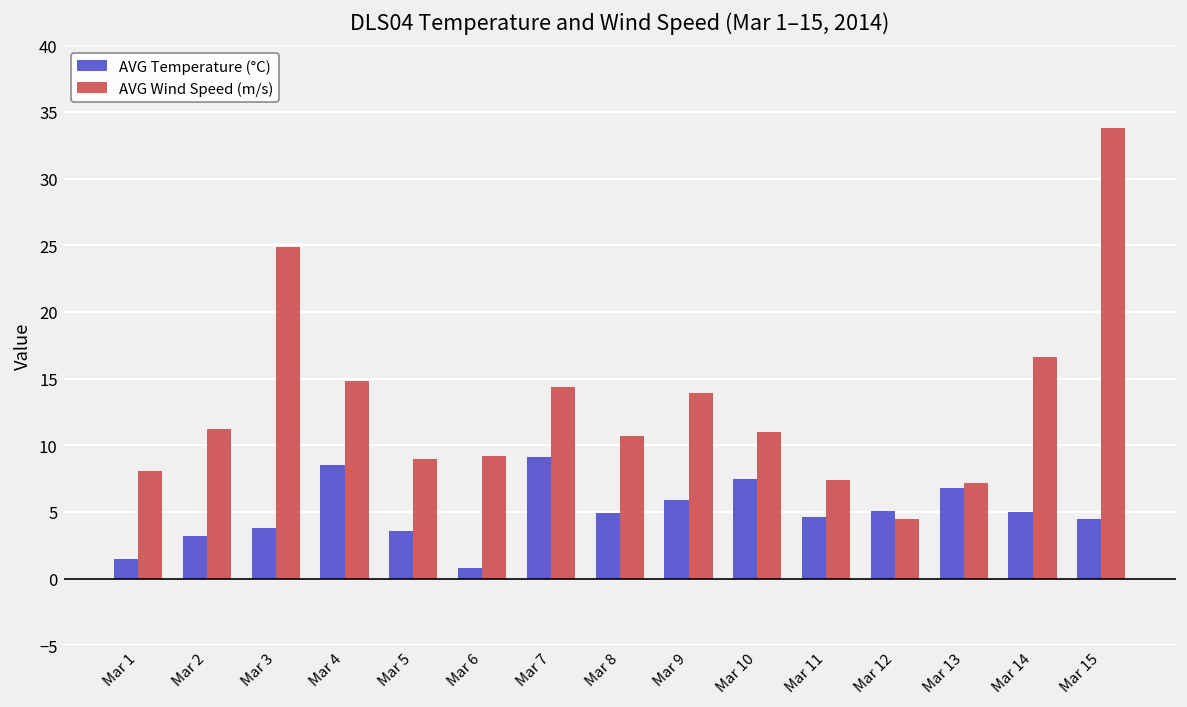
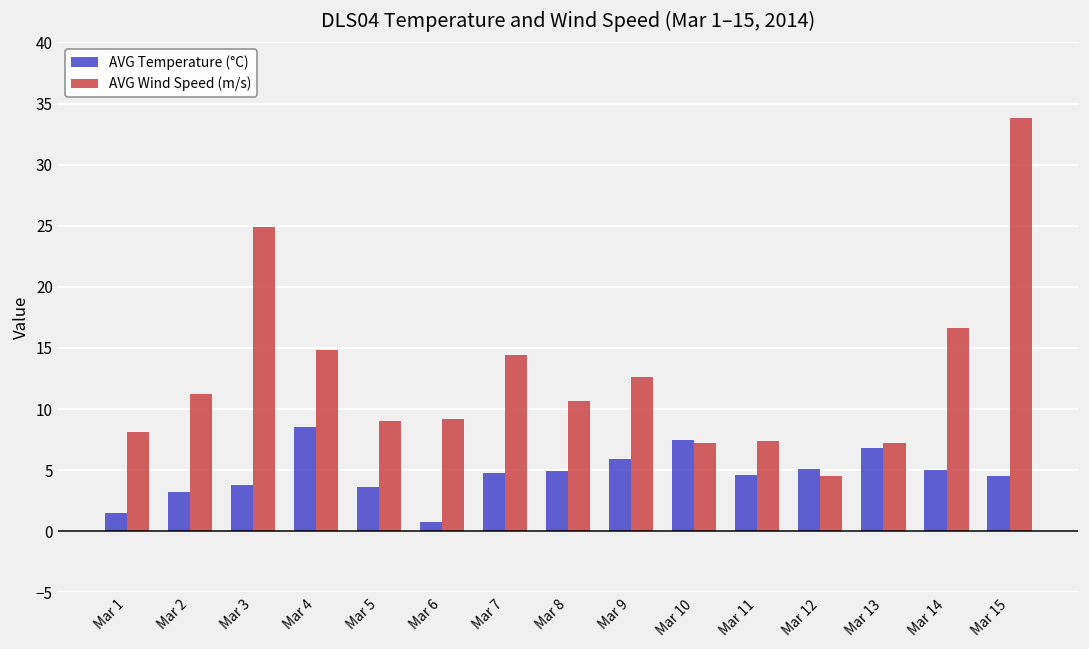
AVG Temperature (°C), Mar 7: 9.1 -> 4.8
AVG Wind Speed (m/s), Mar 9: 13.9 -> 12.6
AVG Wind Speed (m/s), Mar 10: 11.0 -> 7.2
